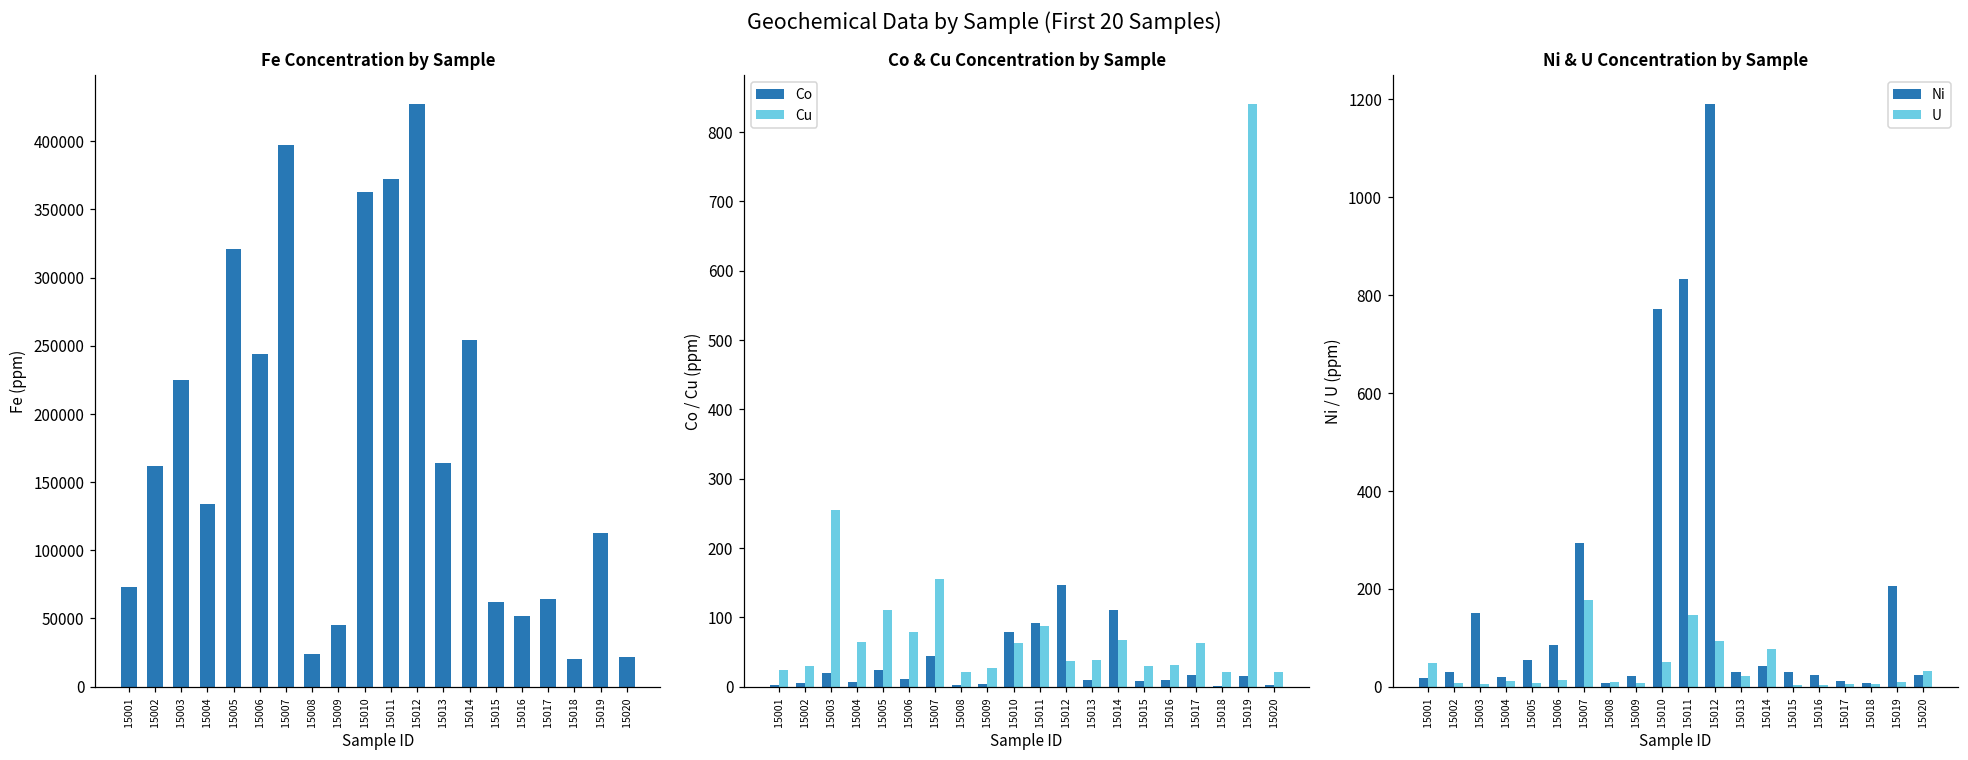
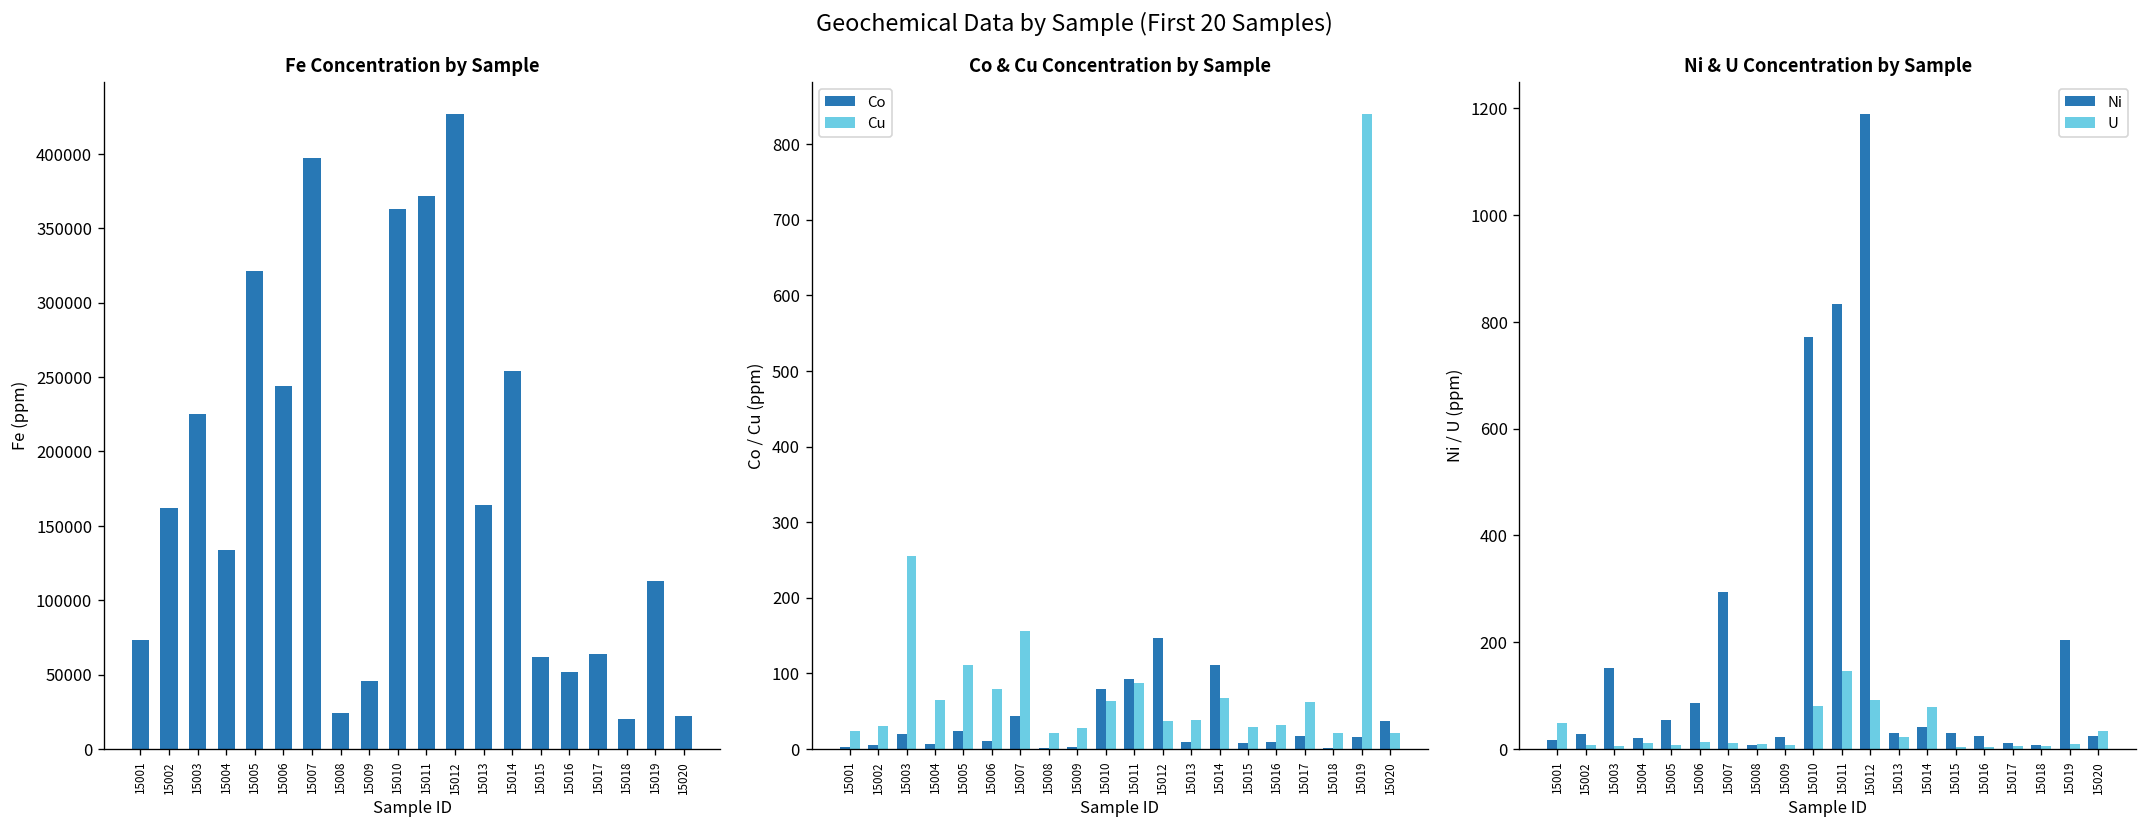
Co & Cu Concentration by Sample, Co, 15020: 0 -> 40
Ni & U Concentration by Sample, U, 15007: 180 -> 10
Ni & U Concentration by Sample, U, 15010: 50 -> 80
